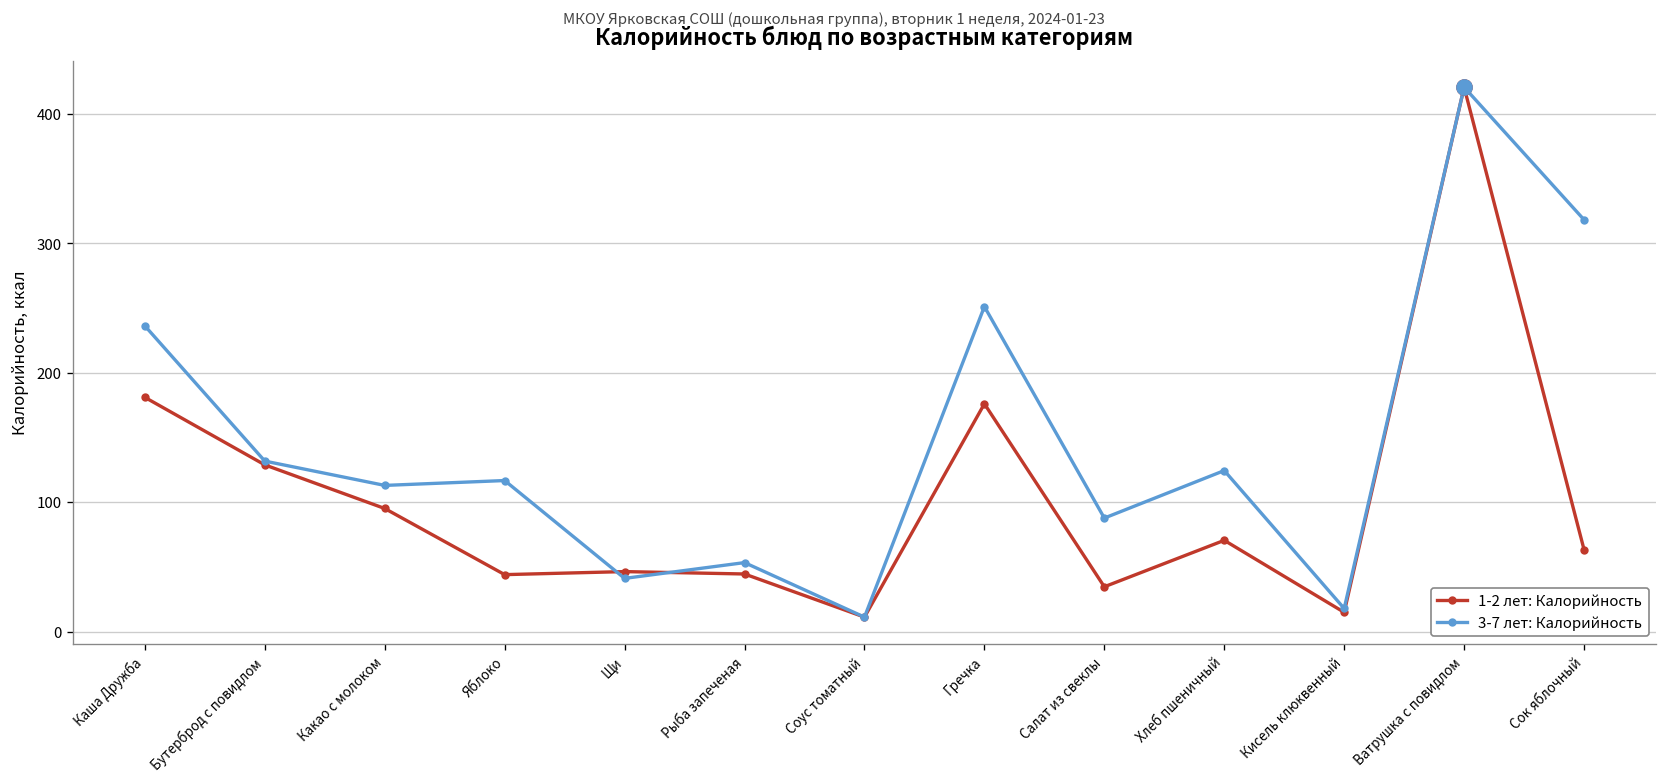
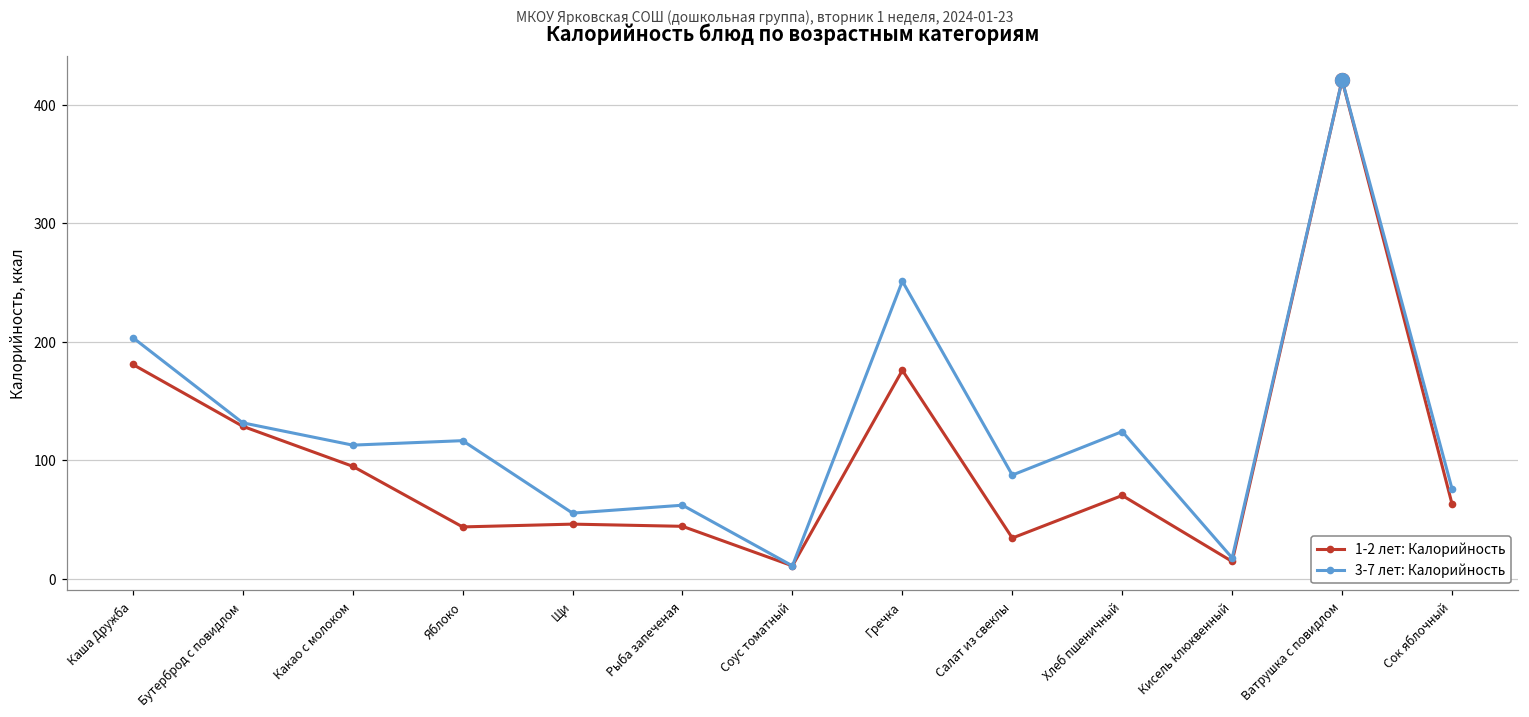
3-7 лет: Калорийность, Каша Дружба: 236 -> 204
3-7 лет: Калорийность, Щи: 41 -> 56
3-7 лет: Калорийность, Рыба запеченая: 53 -> 62
3-7 лет: Калорийность, Сок яблочный: 318 -> 76
